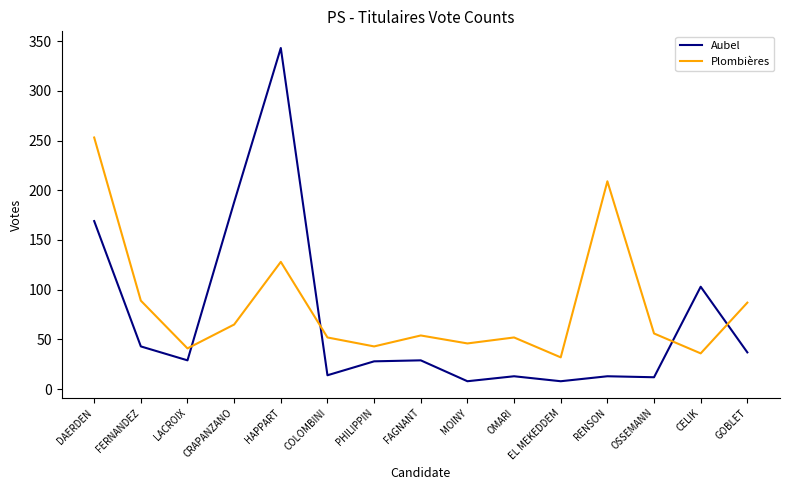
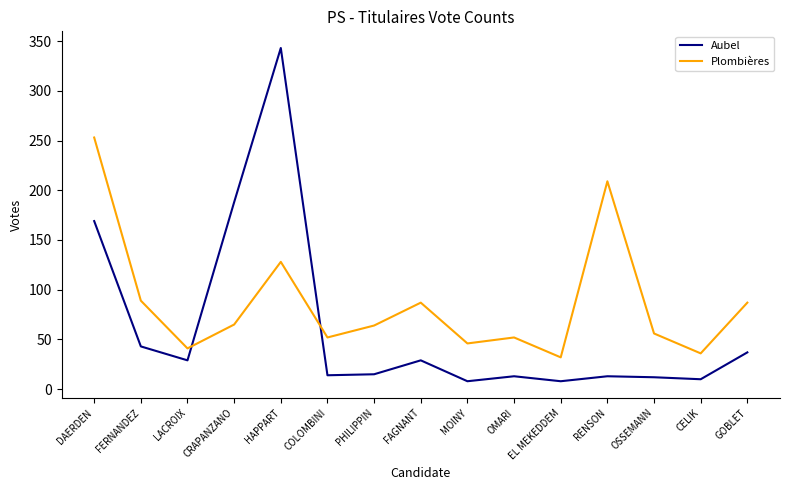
Aubel, PHILIPPIN: 30 -> 20
Plombières, PHILIPPIN: 40 -> 60
Plombières, FAGNANT: 50 -> 90
Aubel, CELIK: 100 -> 10
